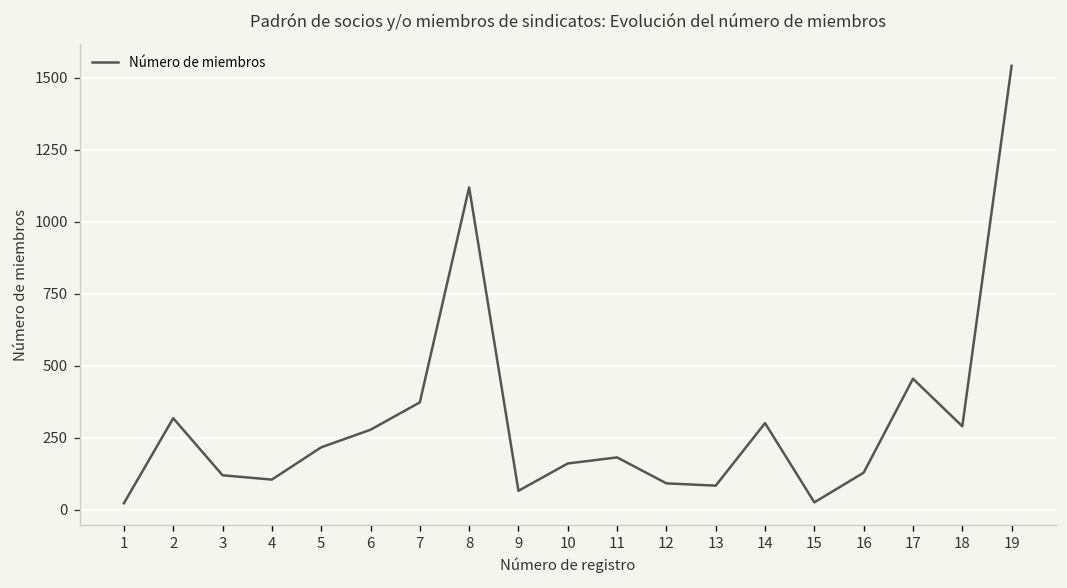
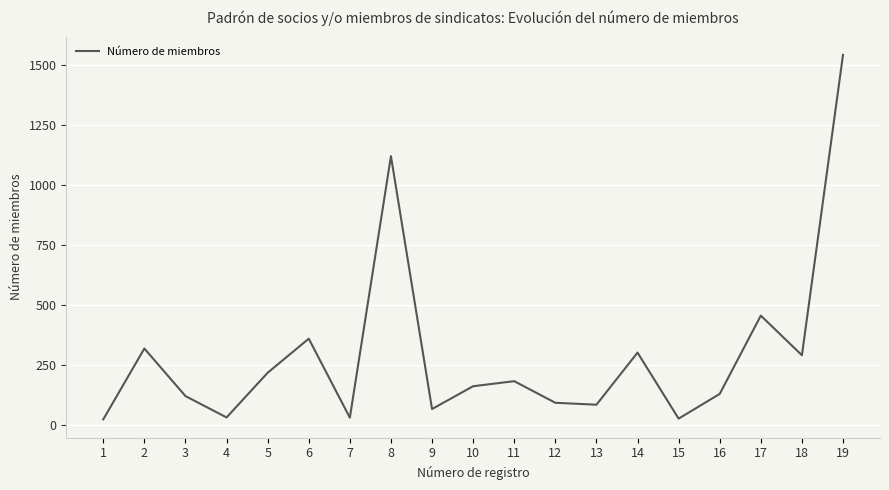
4: 110 -> 30
6: 280 -> 360
7: 370 -> 30
